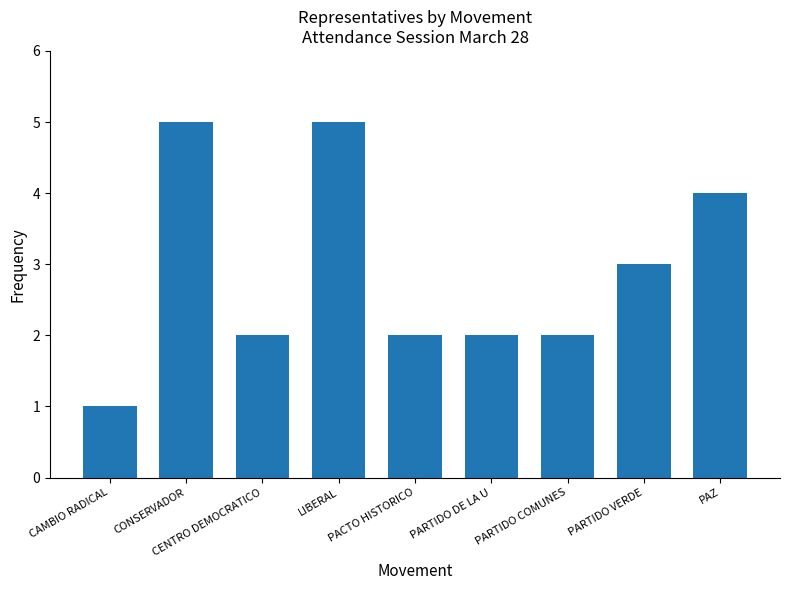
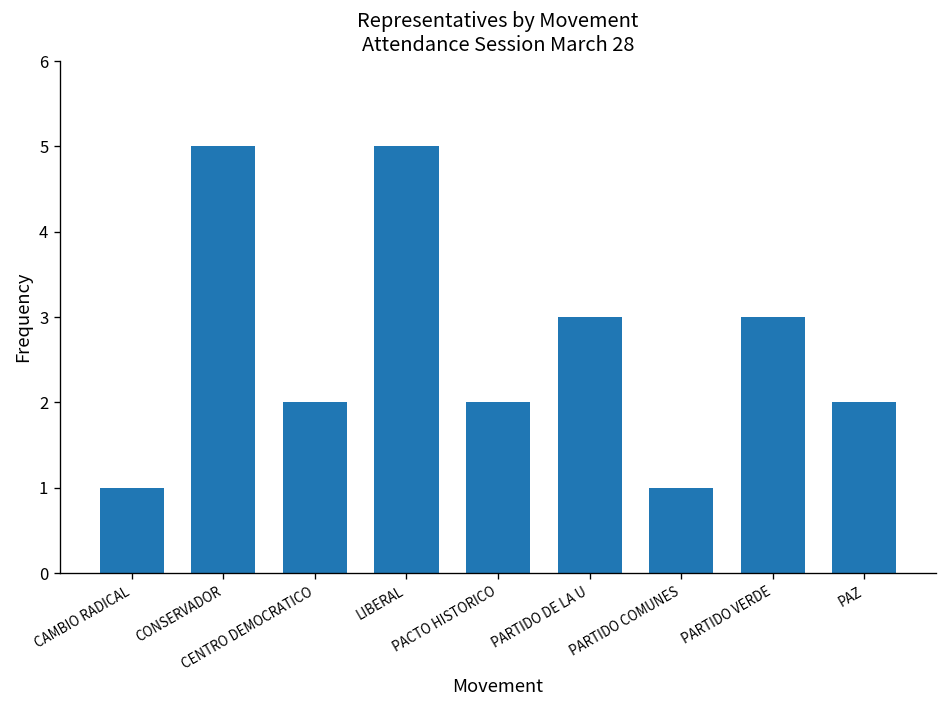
PARTIDO DE LA U: 2 -> 3
PARTIDO COMUNES: 2 -> 1
PAZ: 4 -> 2
